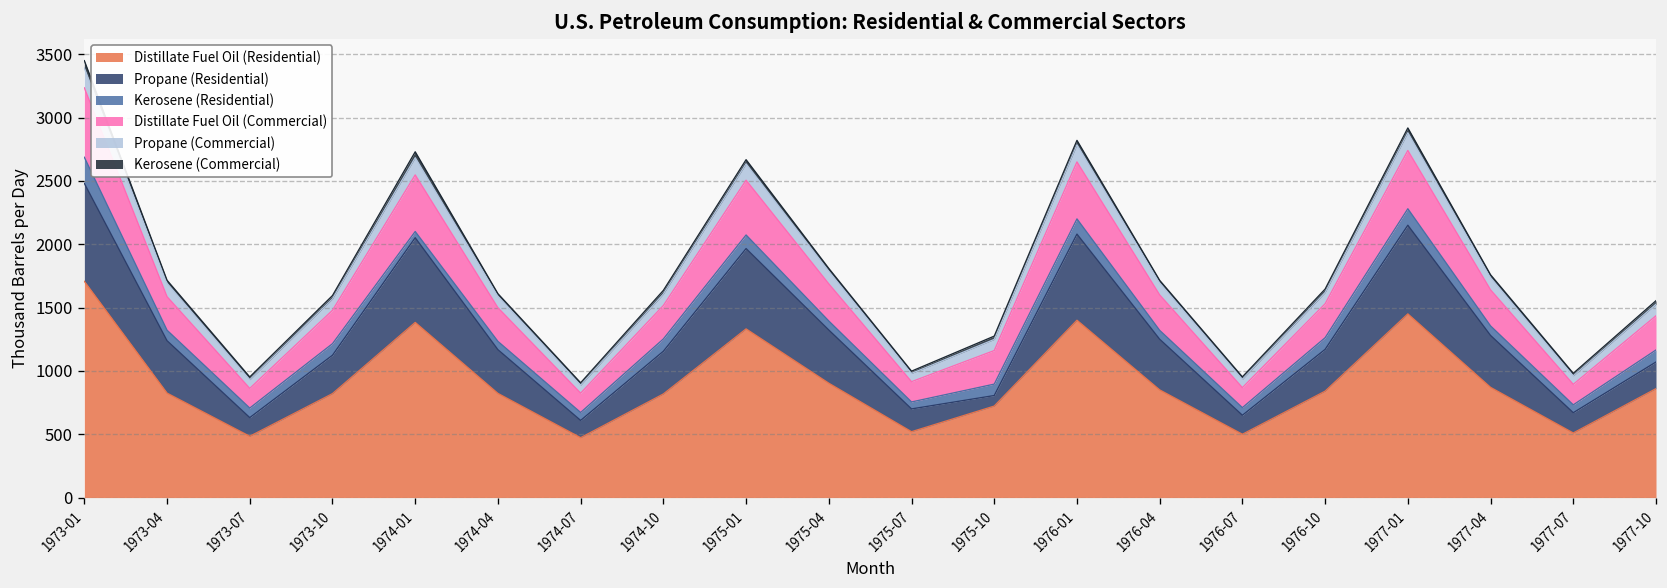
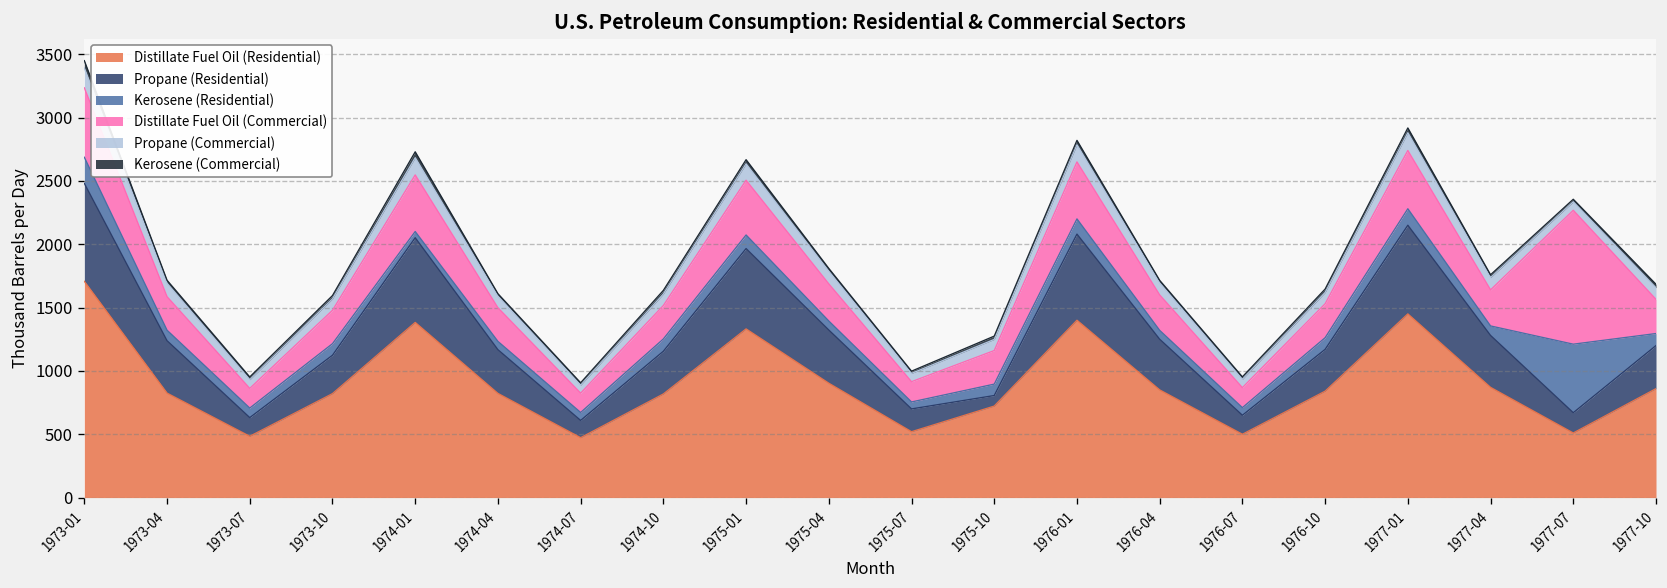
Kerosene (Residential), 1977-07: 60 -> 540
Distillate Fuel Oil (Commercial), 1977-07: 160 -> 1060
Propane (Residential), 1977-10: 210 -> 340
